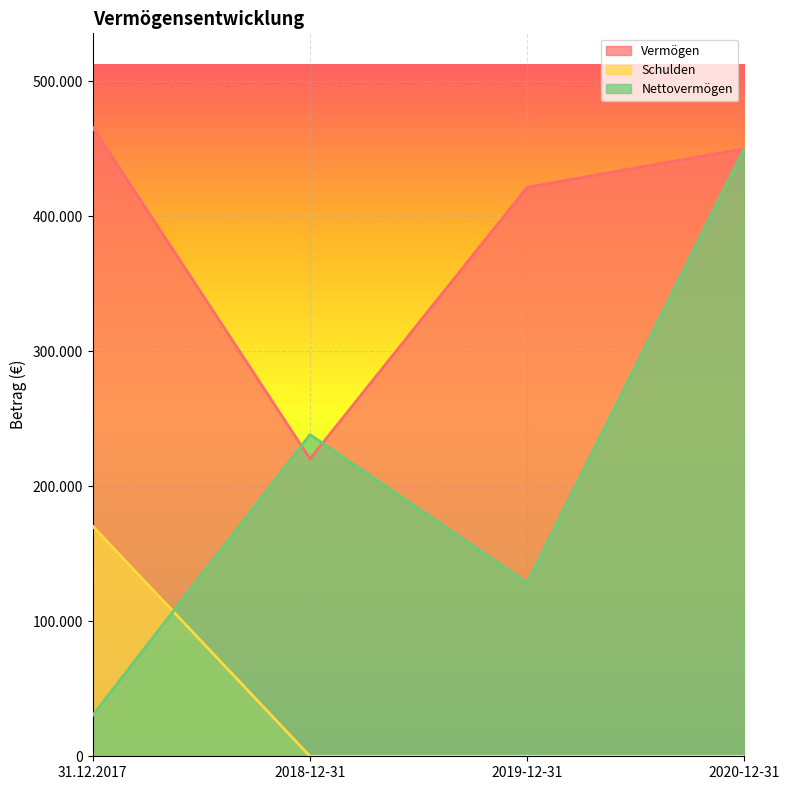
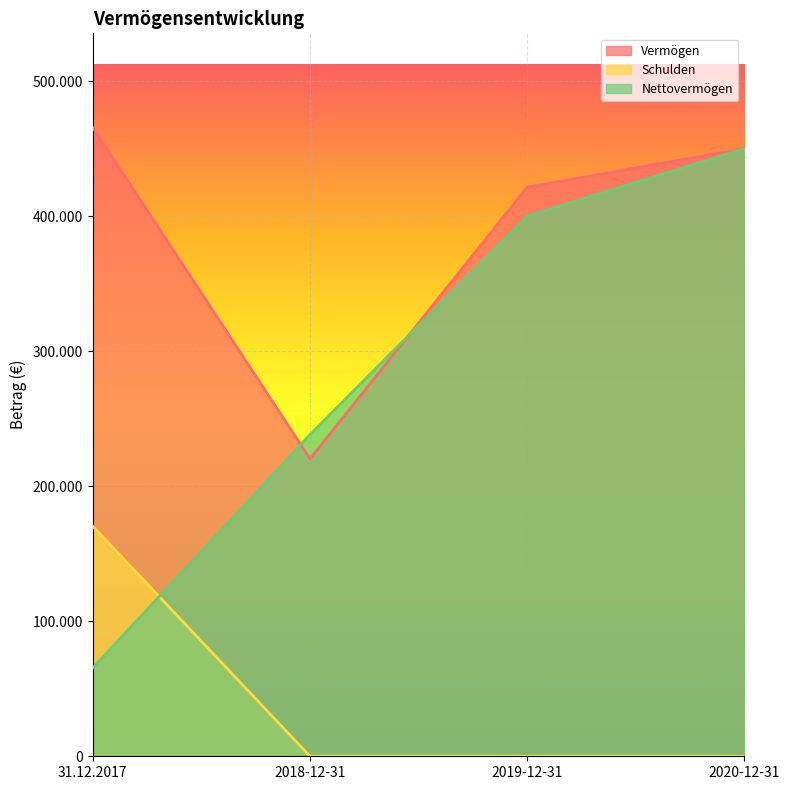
Nettovermögen, 31.12.2017: 30 -> 66
Nettovermögen, 2019-12-31: 128 -> 400
